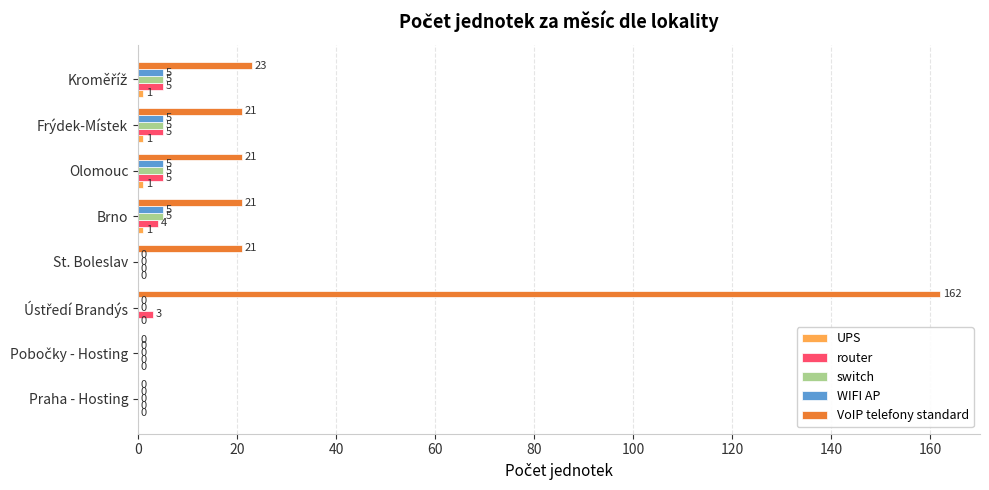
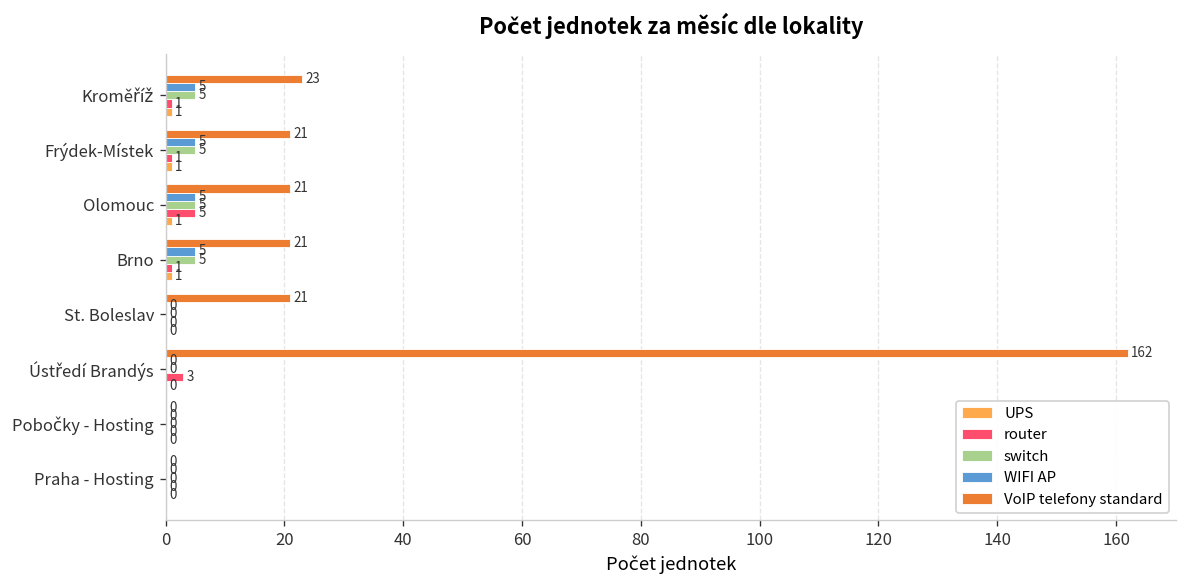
router, Kroměříž: 5 -> 1
router, Frýdek-Místek: 5 -> 1
router, Brno: 4 -> 1
